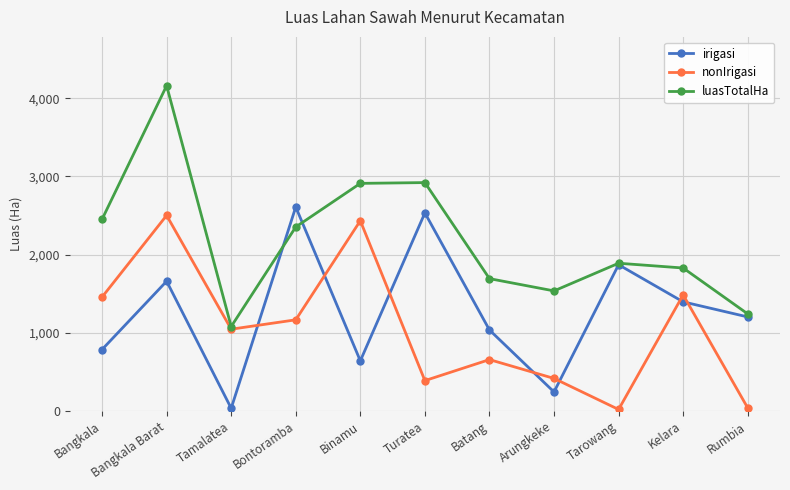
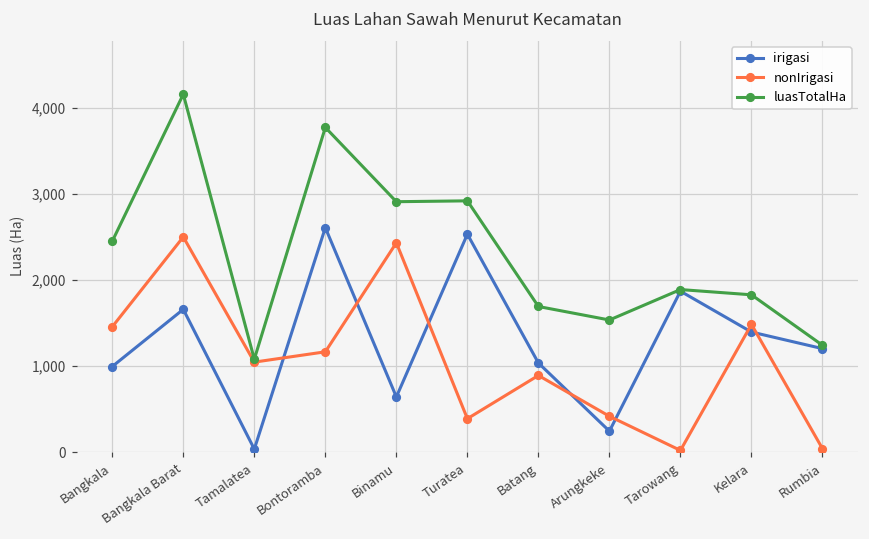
irigasi, Bangkala: 800 -> 1,000
luasTotalHa, Bontoramba: 2,400 -> 3,800
nonIrigasi, Batang: 700 -> 900
